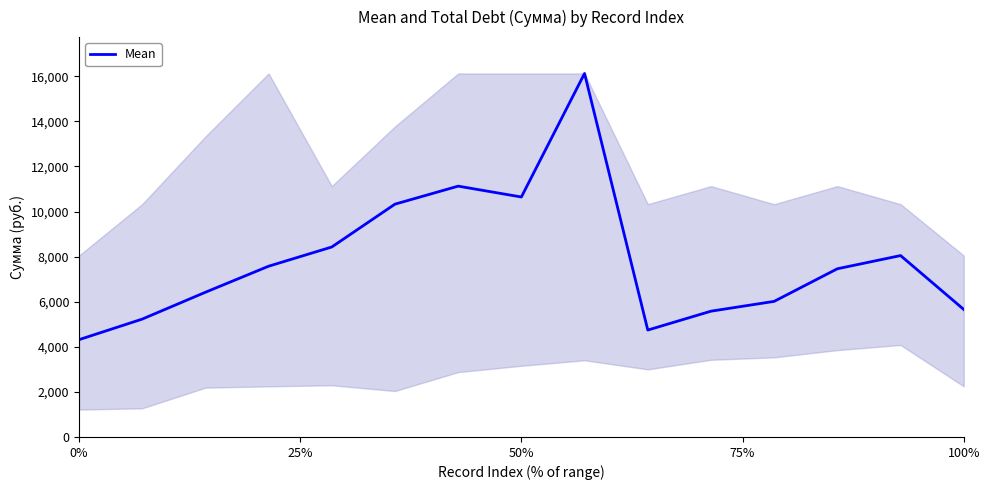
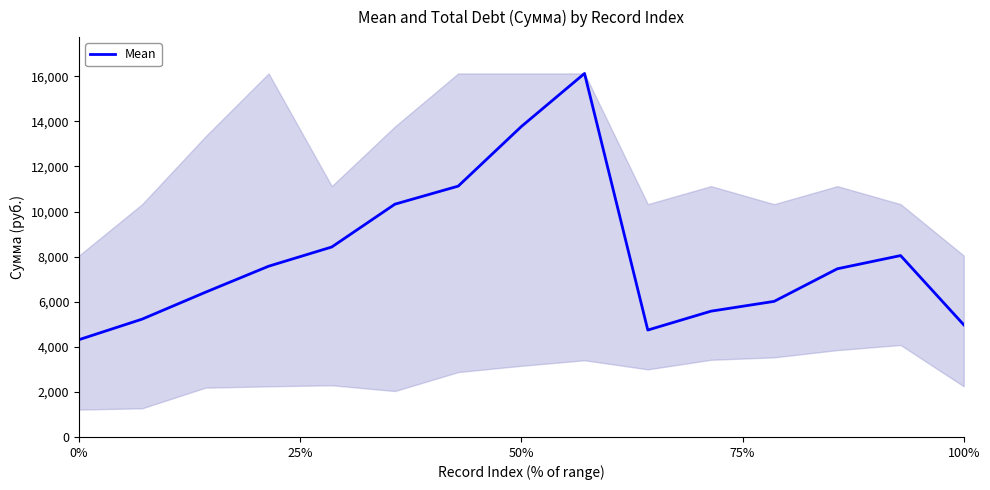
Mean, 50%: 10,600 -> 13,800
Mean, 100%: 5,700 -> 5,000
